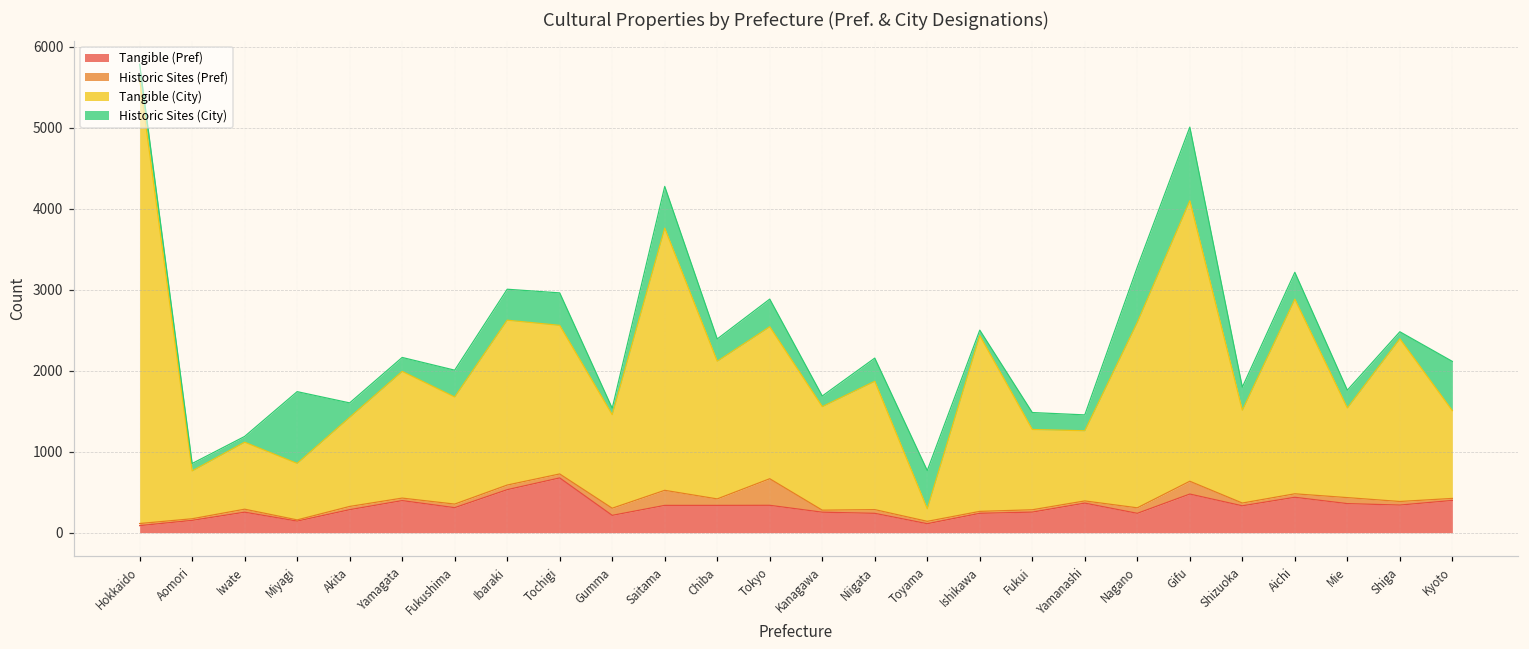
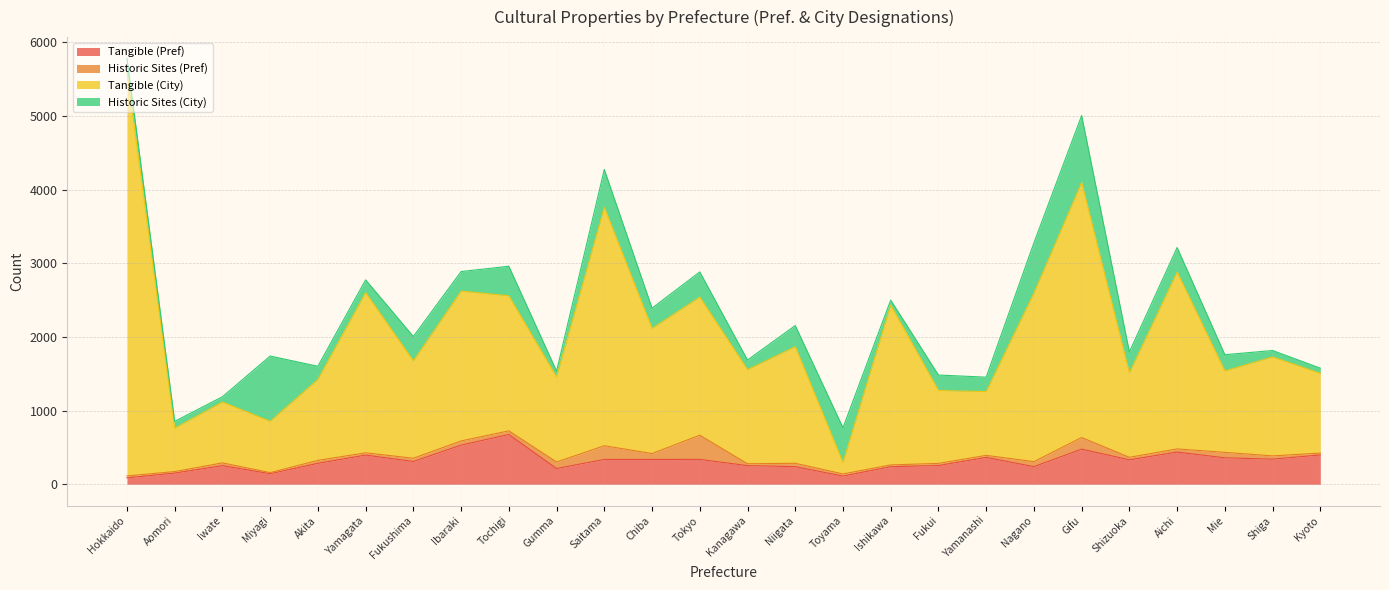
Tangible (City), Yamagata: 1600 -> 2200
Historic Sites (City), Ibaraki: 400 -> 300
Tangible (City), Shiga: 2000 -> 1300
Historic Sites (City), Kyoto: 600 -> 100
